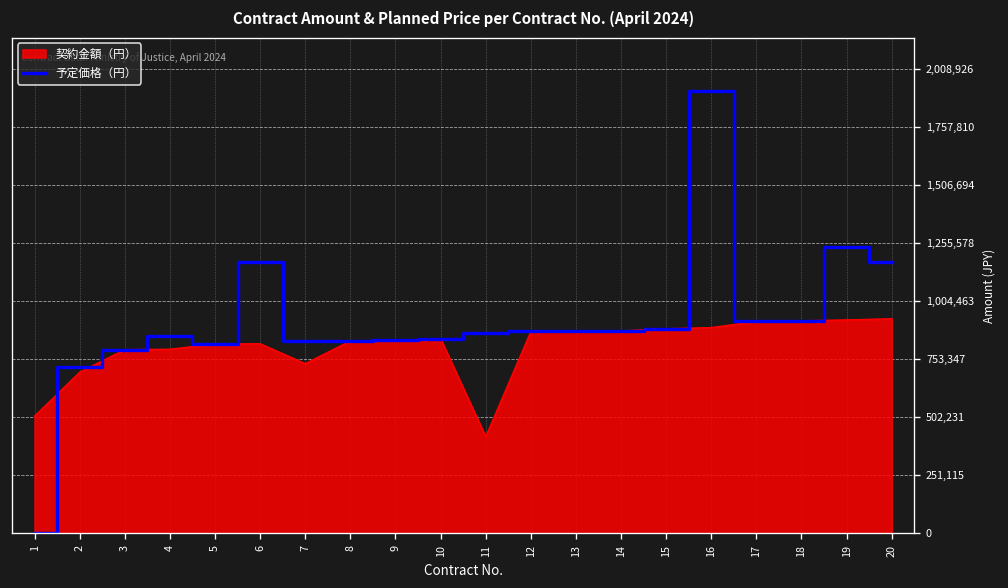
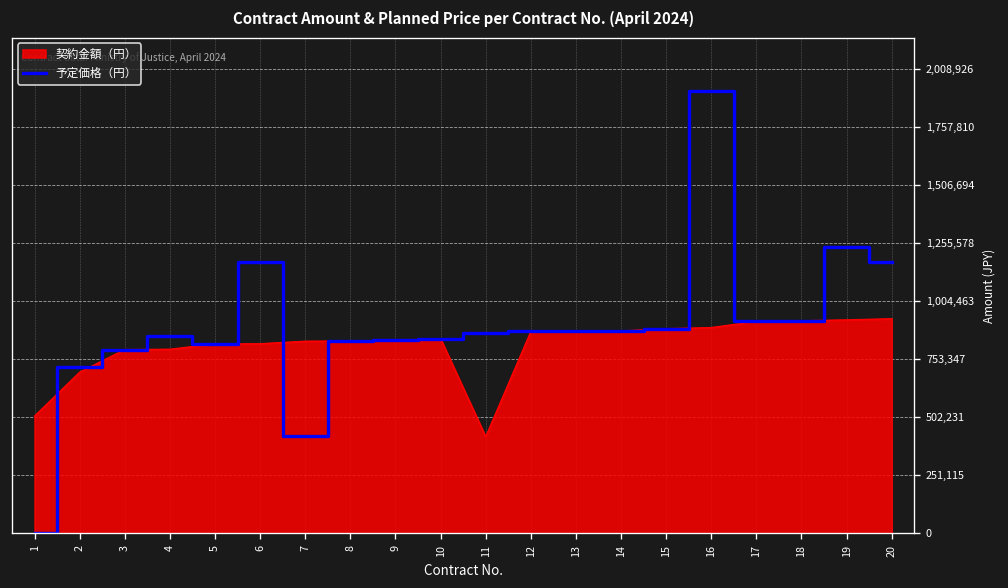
契約金額（円）, 7: 730,000 -> 830,000
予定価格（円）, 7: 830,000 -> 420,000
